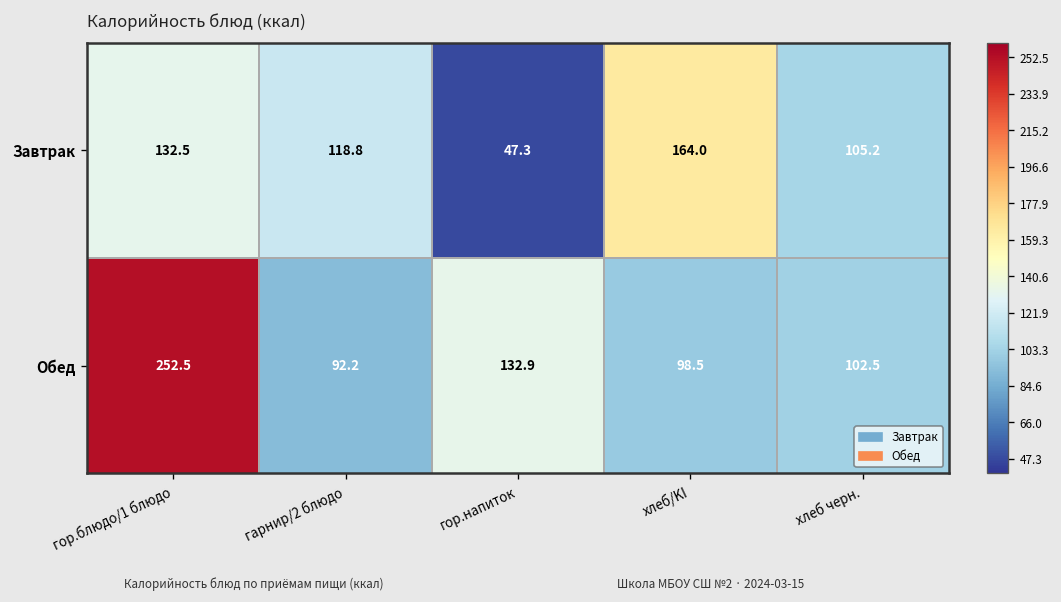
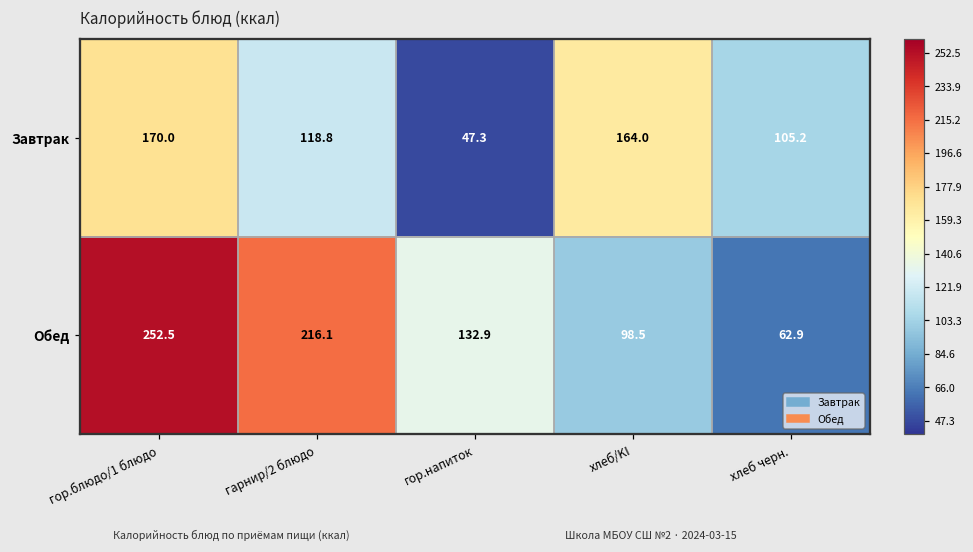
Завтрак, гор.блюдо/1 блюдо: 132.5 -> 170.0
Обед, гарнир/2 блюдо: 92.2 -> 216.1
Обед, хлеб черн.: 102.5 -> 62.9
